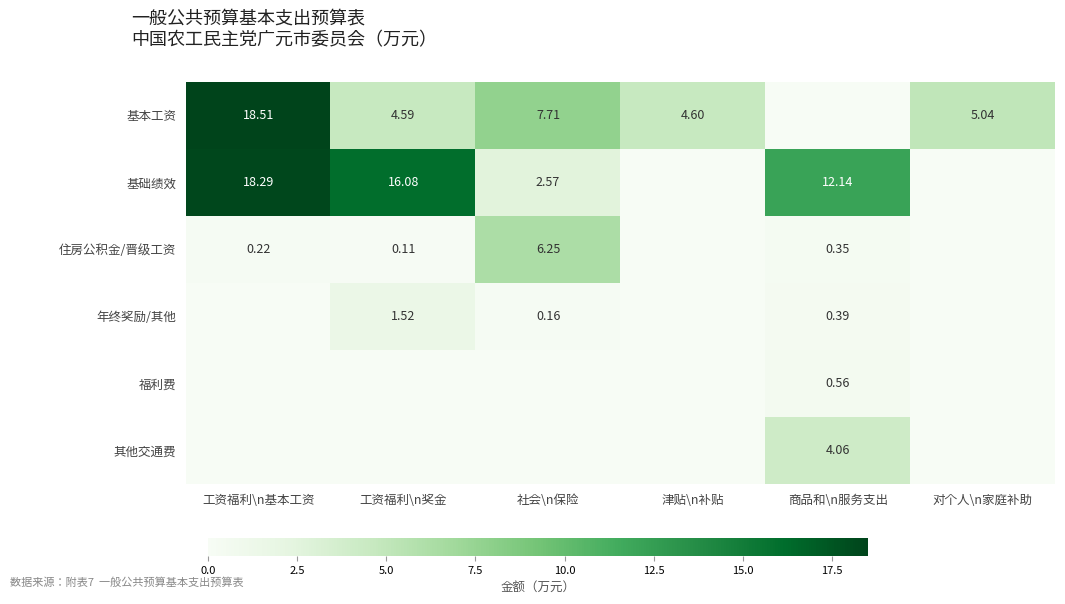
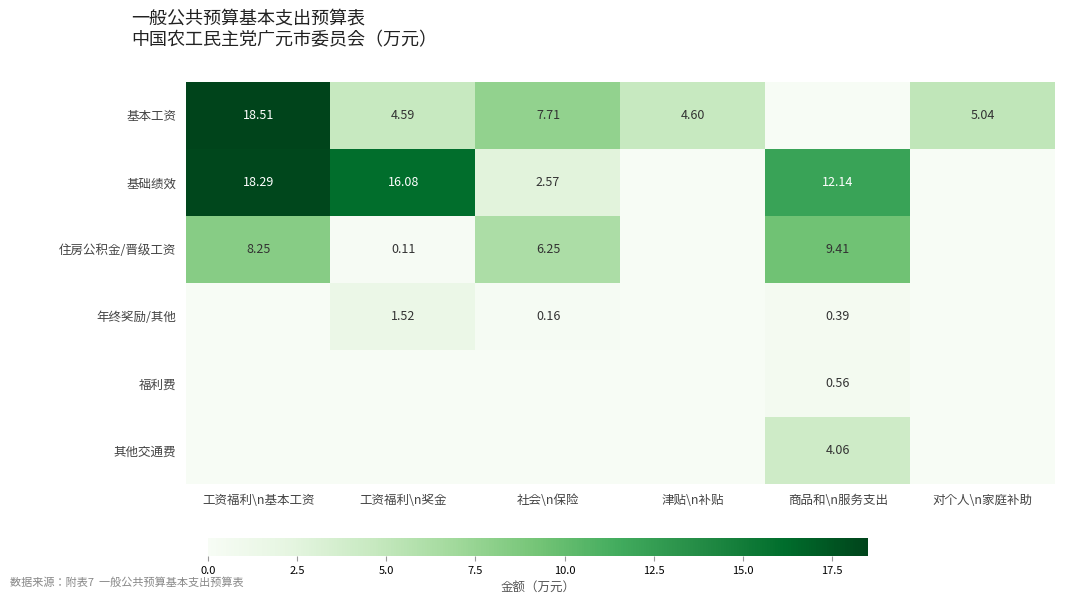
住房公积金/晋级工资, 工资福利\n基本工资: 0.22 -> 8.25
住房公积金/晋级工资, 商品和\n服务支出: 0.35 -> 9.41
